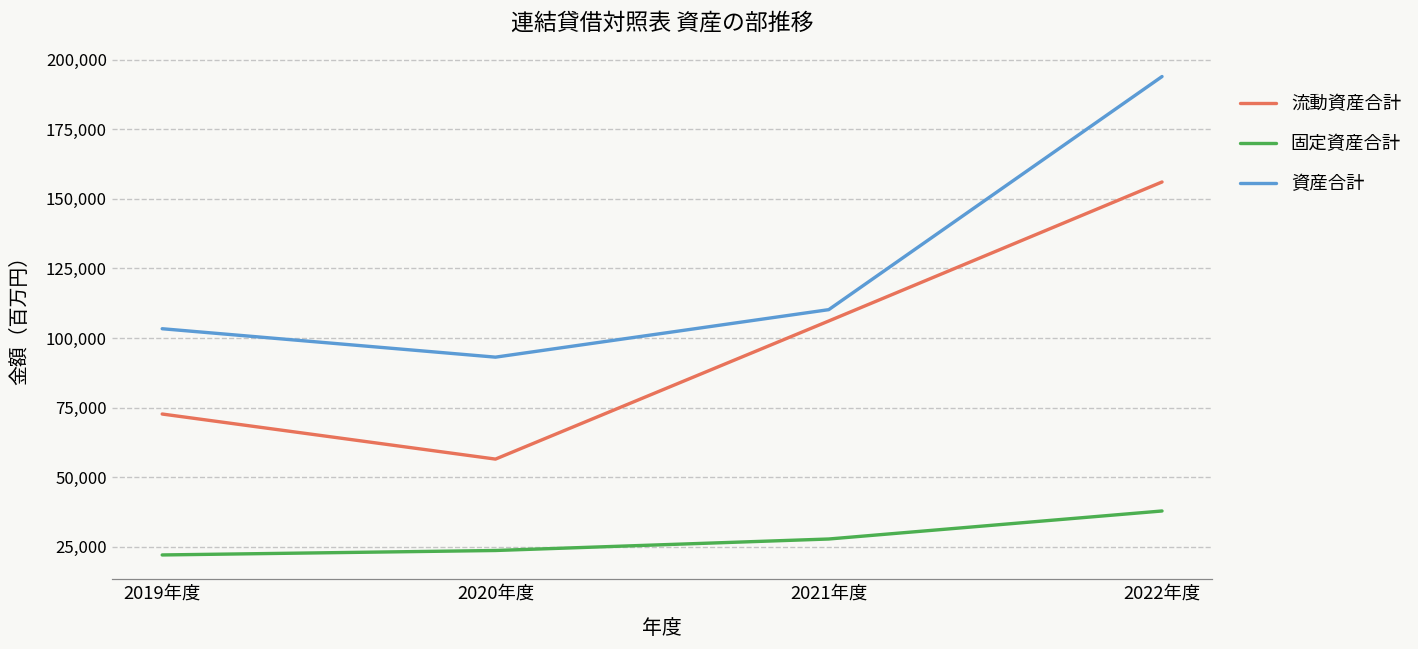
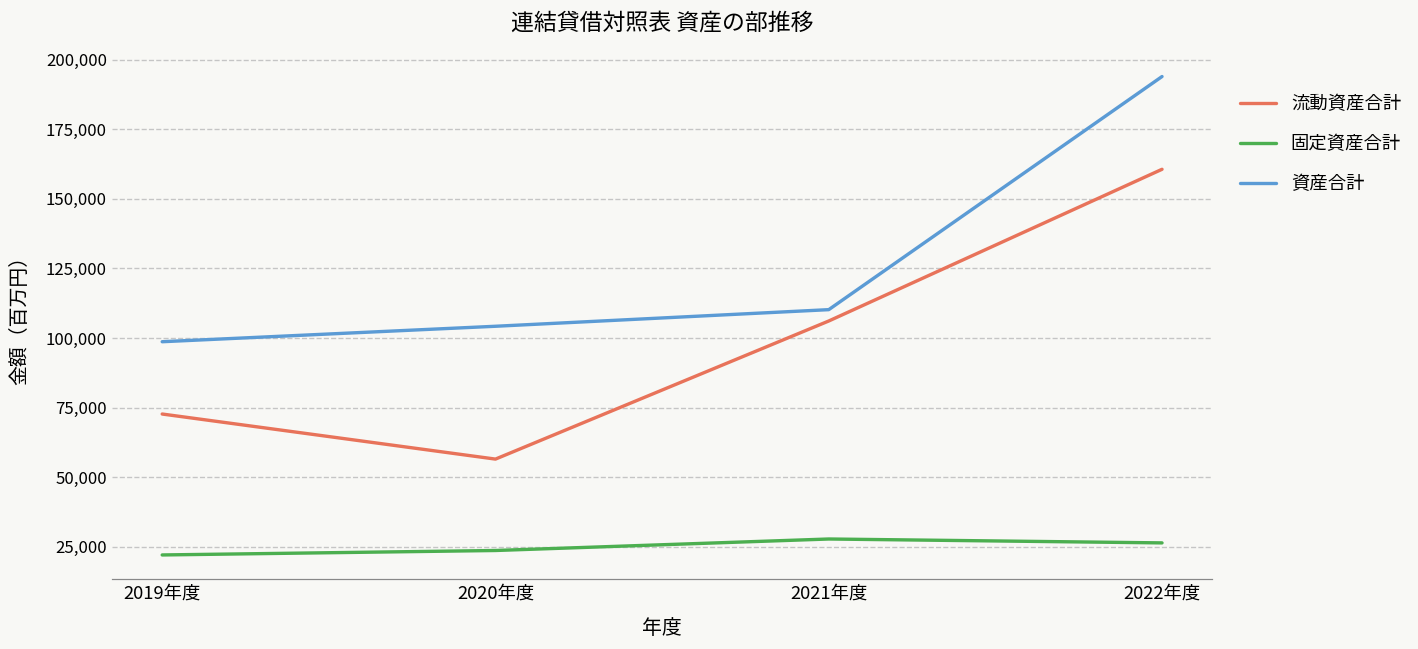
資産合計, 2019年度: 103,000 -> 99,000
資産合計, 2020年度: 93,000 -> 104,000
流動資産合計, 2022年度: 156,000 -> 161,000
固定資産合計, 2022年度: 38,000 -> 26,000
